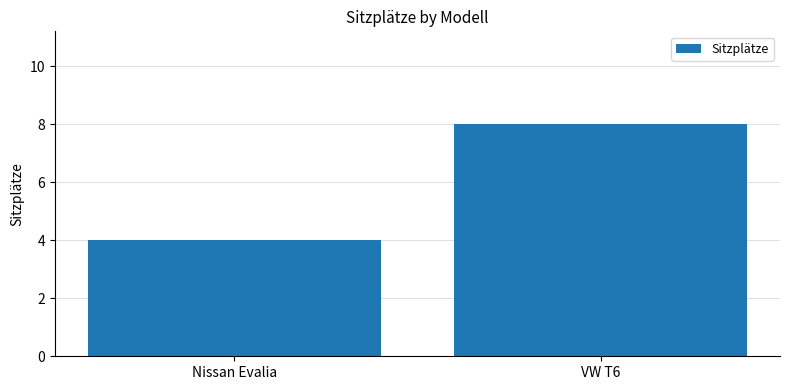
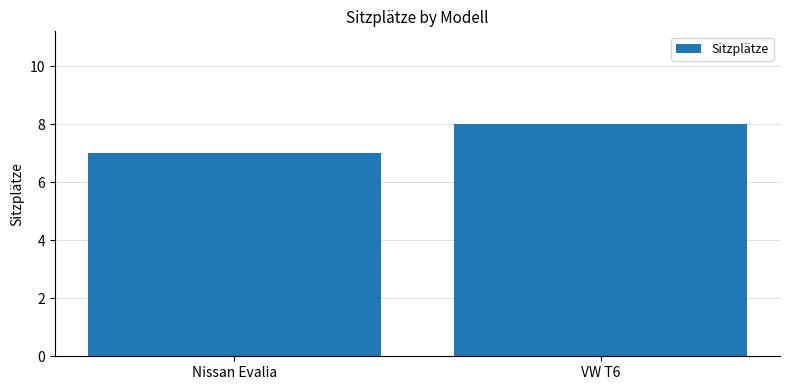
Nissan Evalia: 4 -> 7
